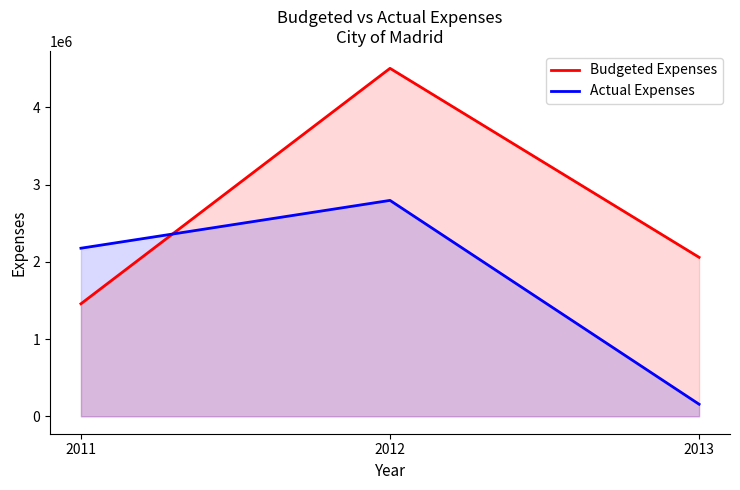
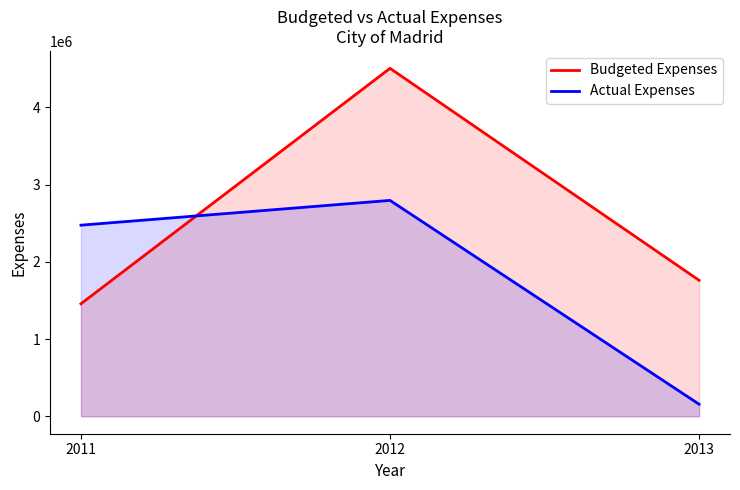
Actual Expenses, 2011: 2200000 -> 2500000
Budgeted Expenses, 2013: 2100000 -> 1800000
